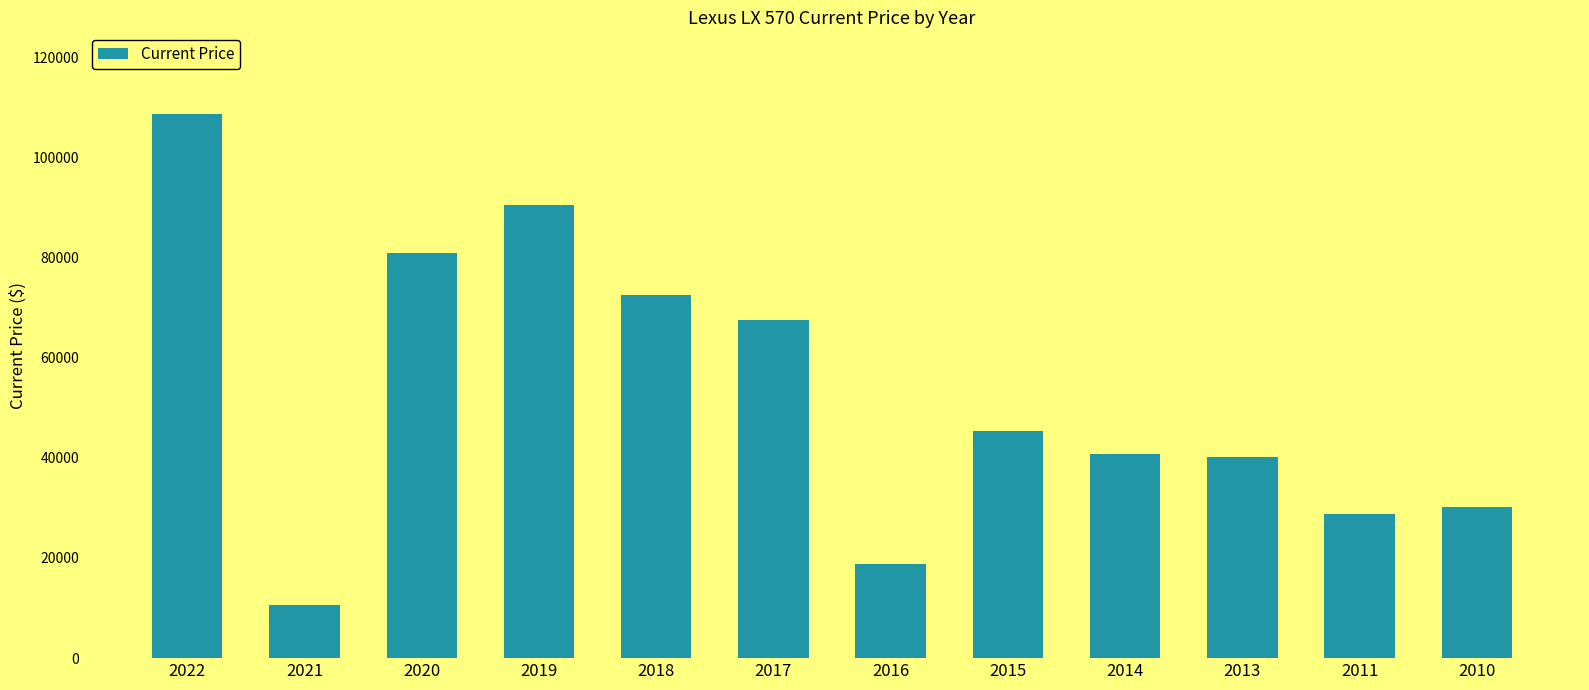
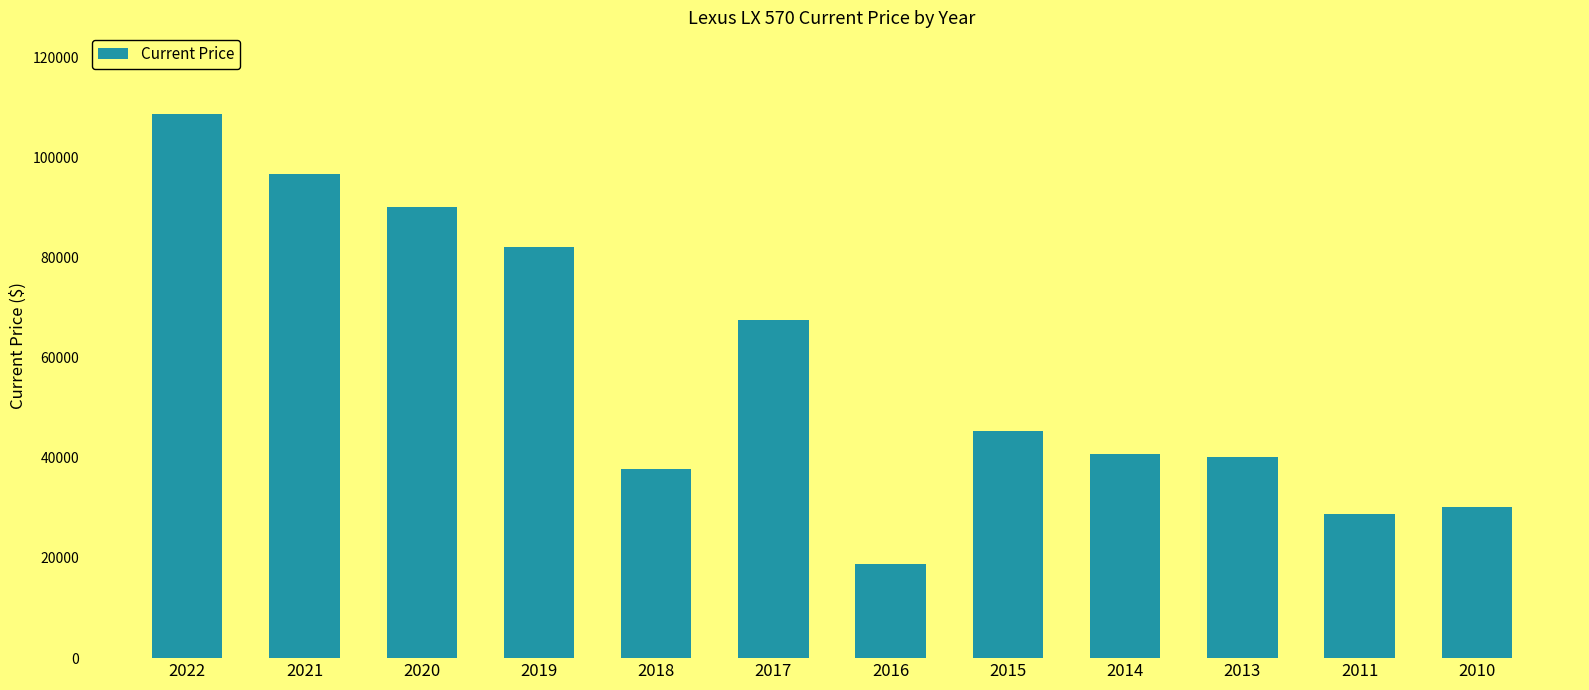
2021: 11000 -> 97000
2020: 81000 -> 90000
2019: 90000 -> 82000
2018: 73000 -> 38000
